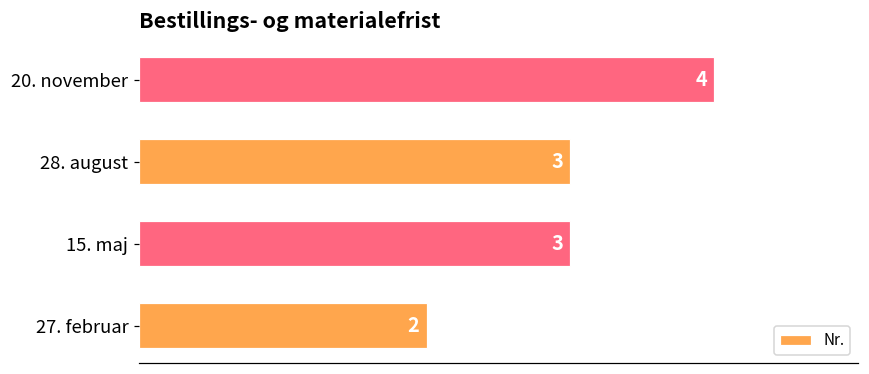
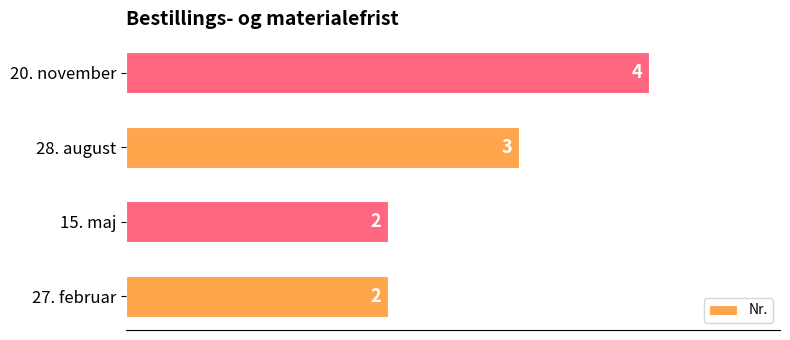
15. maj: 3 -> 2
